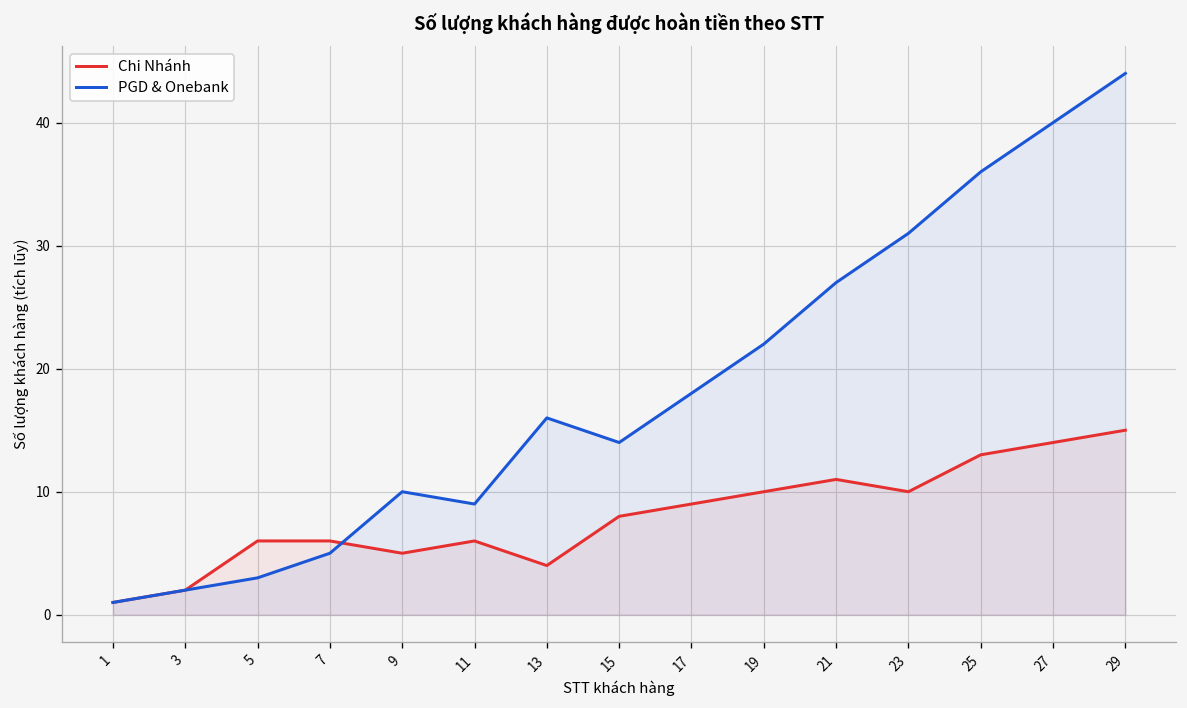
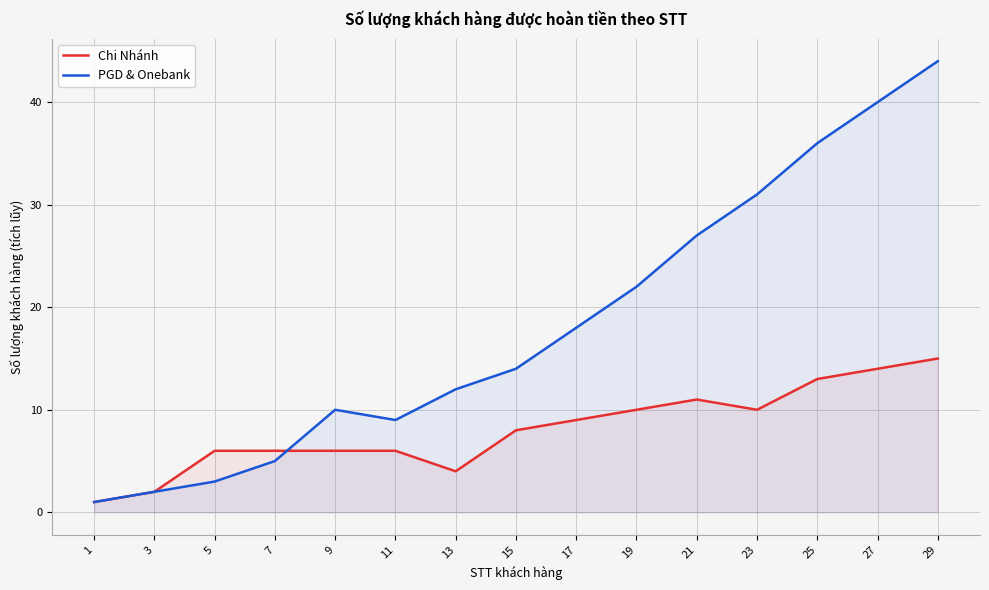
Chi Nhánh, 9: 5 -> 6
PGD & Onebank, 13: 16 -> 12
